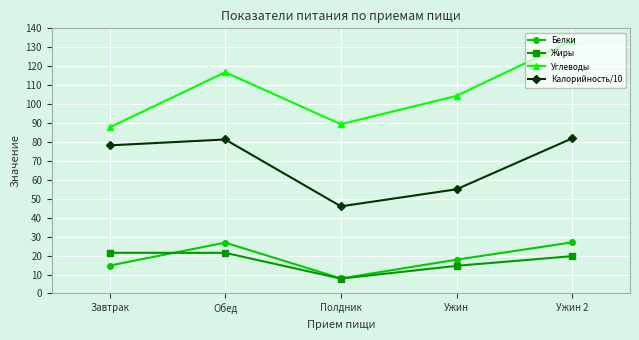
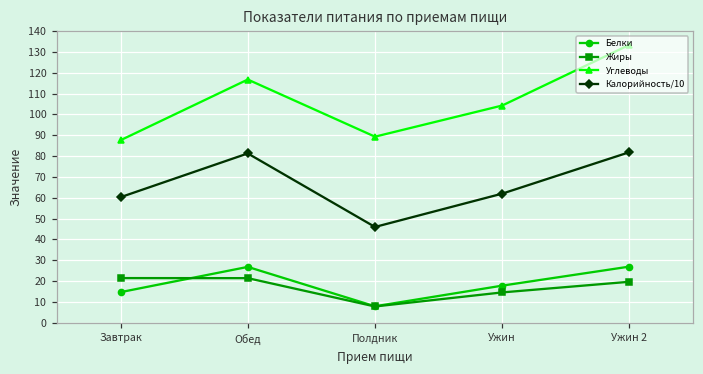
Калорийность/10, Завтрак: 78 -> 60
Калорийность/10, Ужин: 55 -> 62
